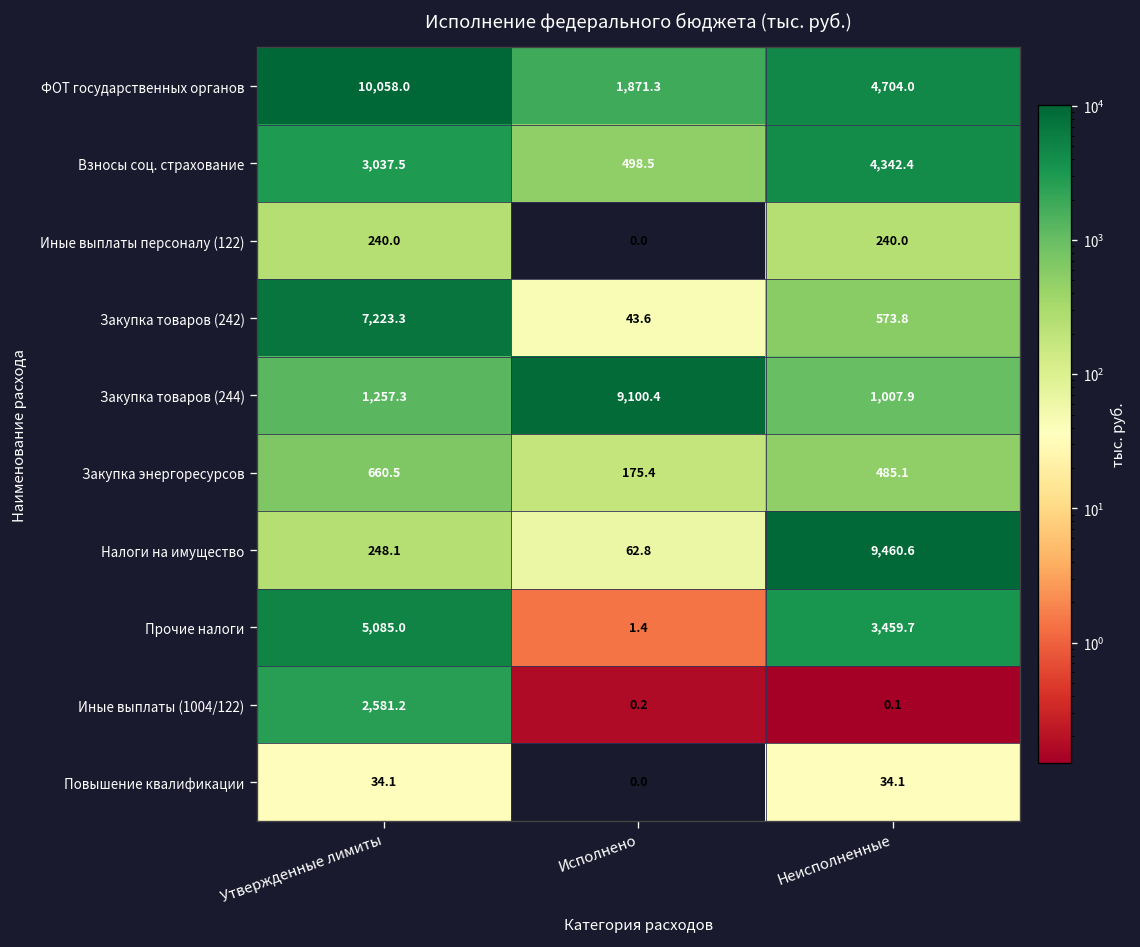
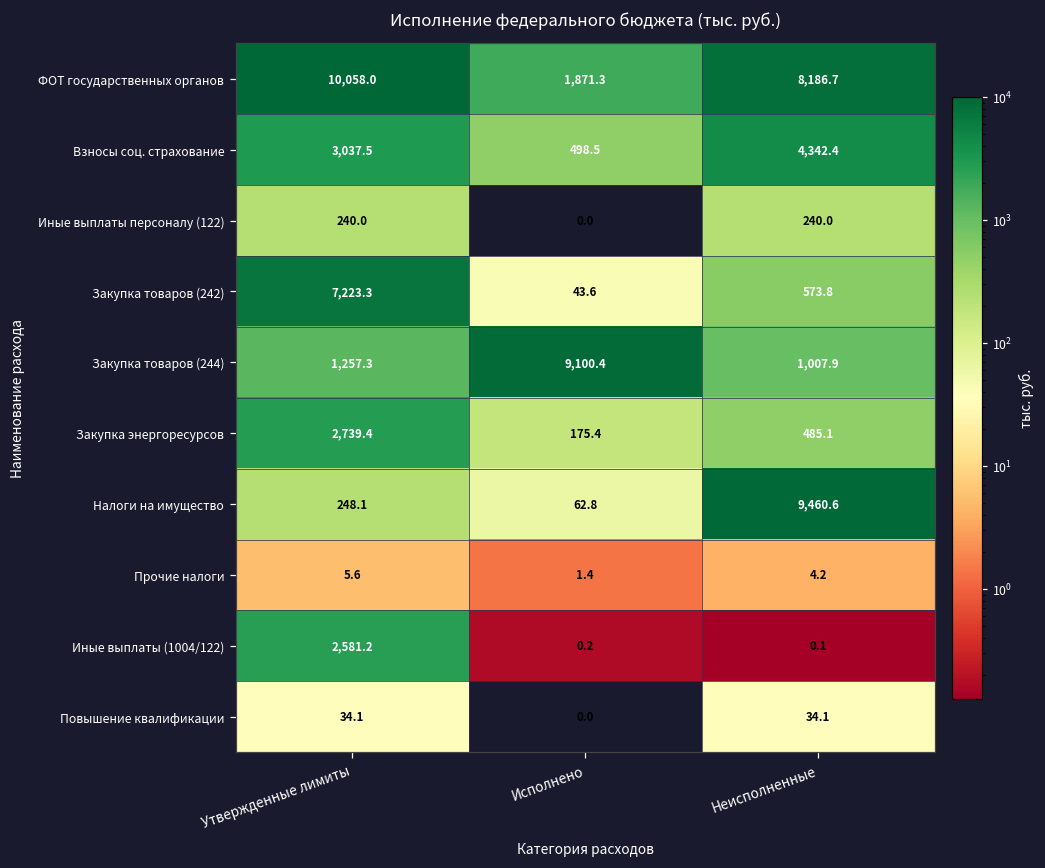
ФОТ государственных органов, Неисполненные: 4,704.0 -> 8,186.7
Закупка энергоресурсов, Утвержденные лимиты: 660.5 -> 2,739.4
Прочие налоги, Утвержденные лимиты: 5,085.0 -> 5.6
Прочие налоги, Неисполненные: 3,459.7 -> 4.2
